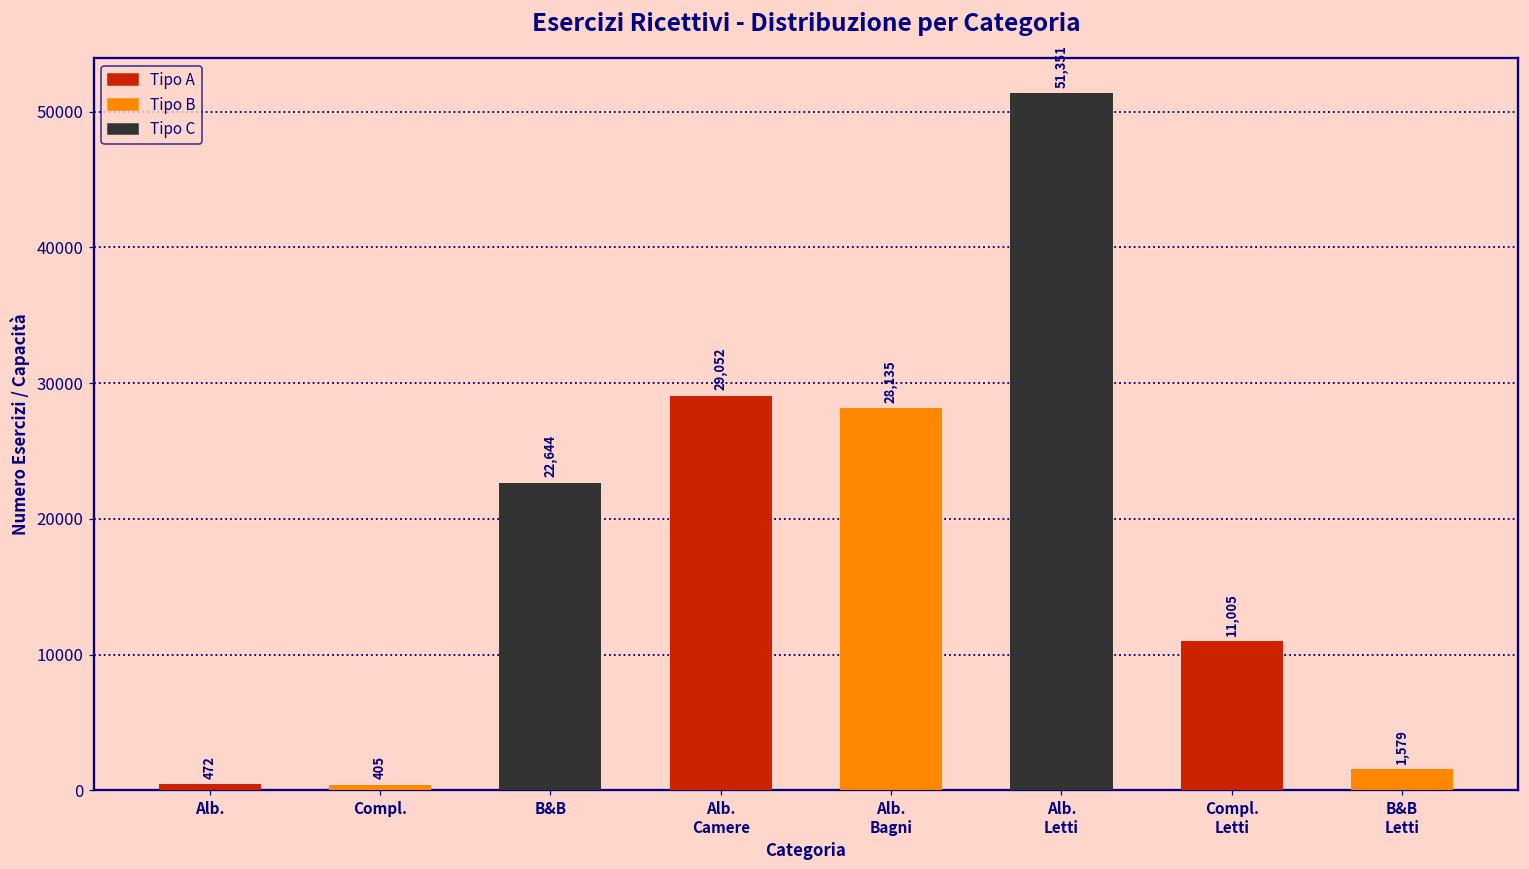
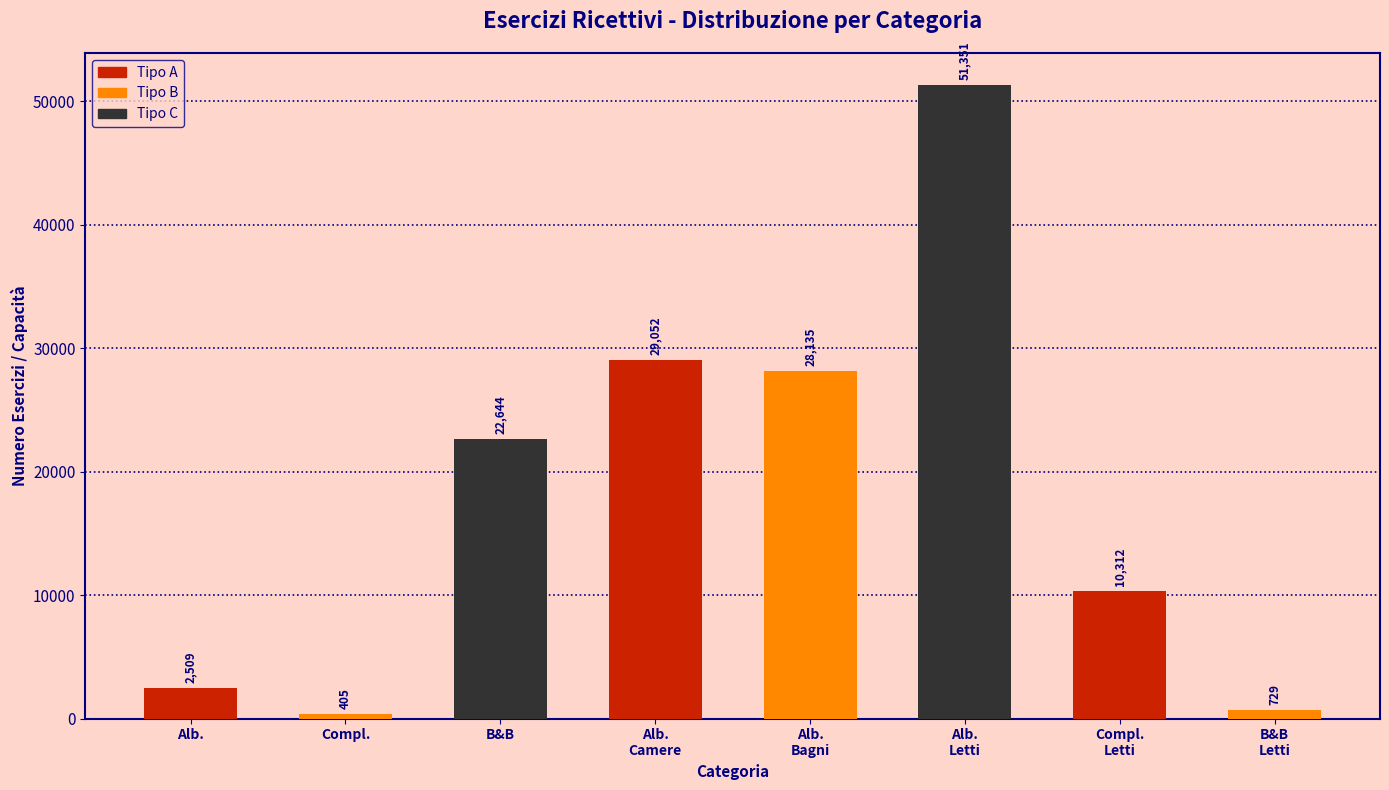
Alb.: 472 -> 2,509
Compl. Letti: 11,005 -> 10,312
B&B Letti: 1,579 -> 729
